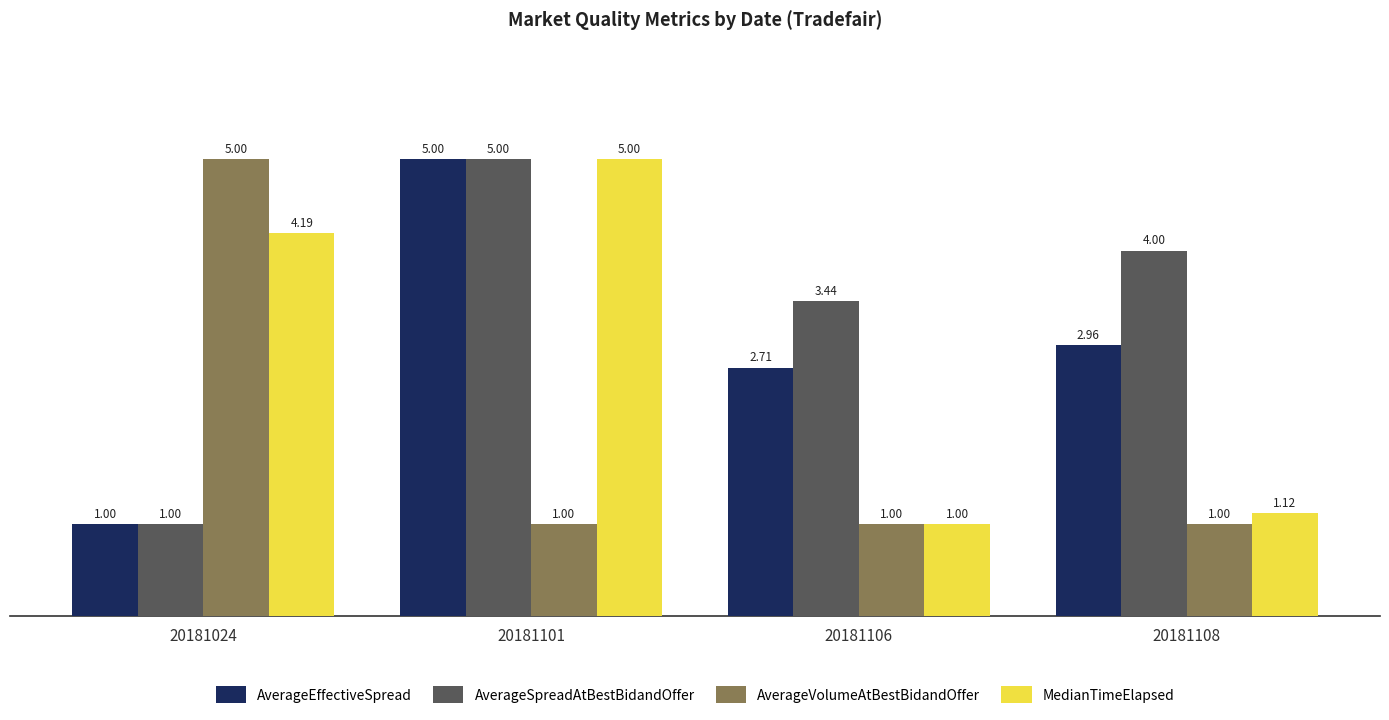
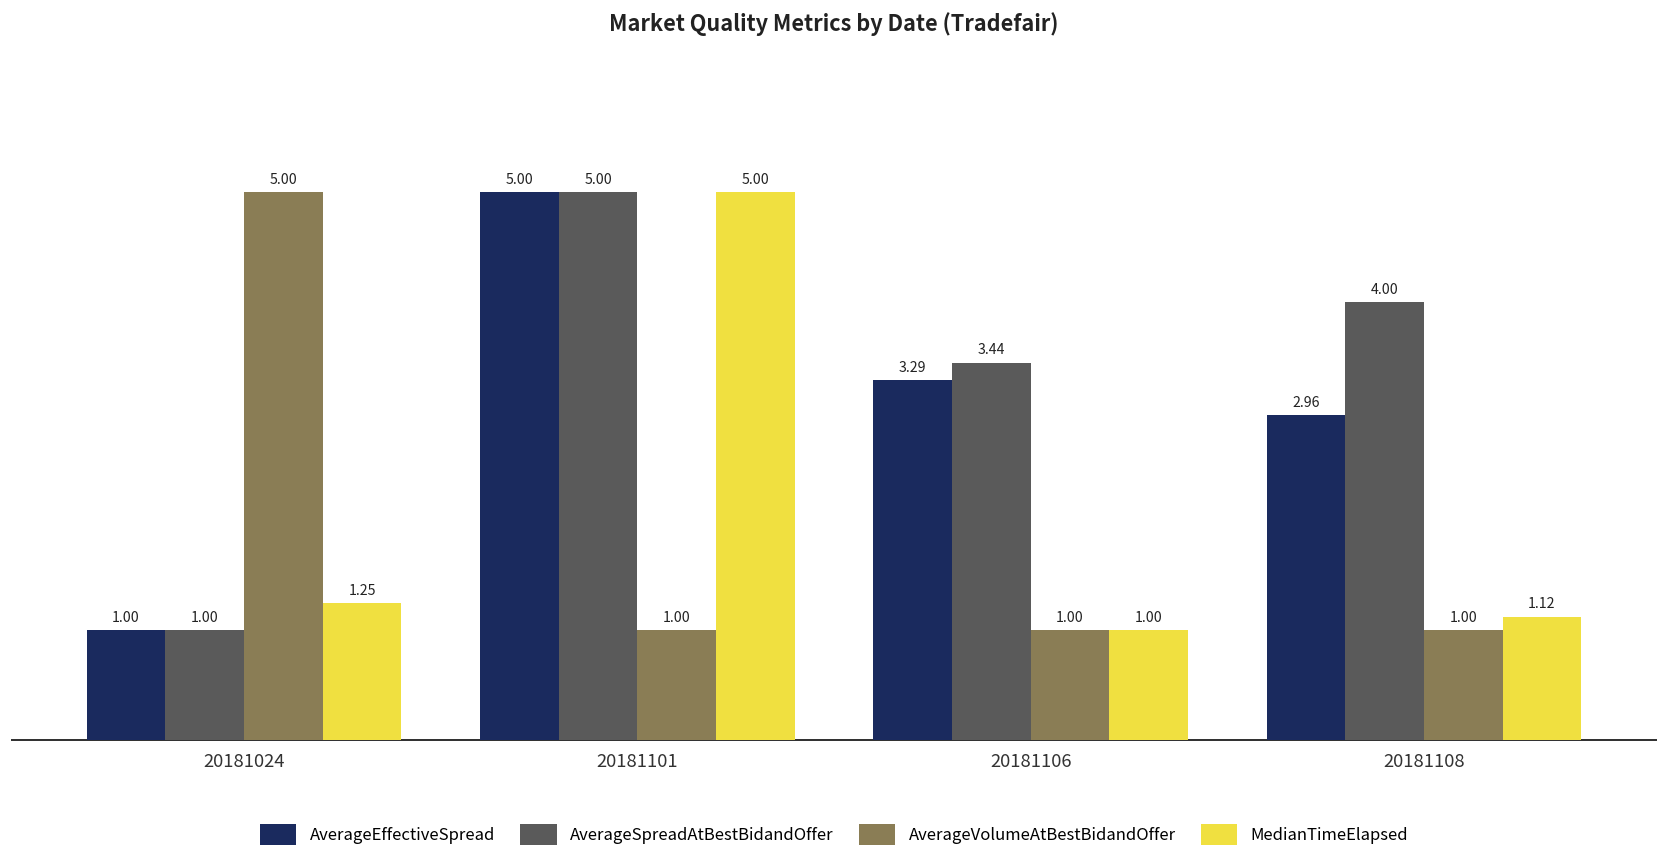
MedianTimeElapsed, 20181024: 4.19 -> 1.25
AverageEffectiveSpread, 20181106: 2.71 -> 3.29
